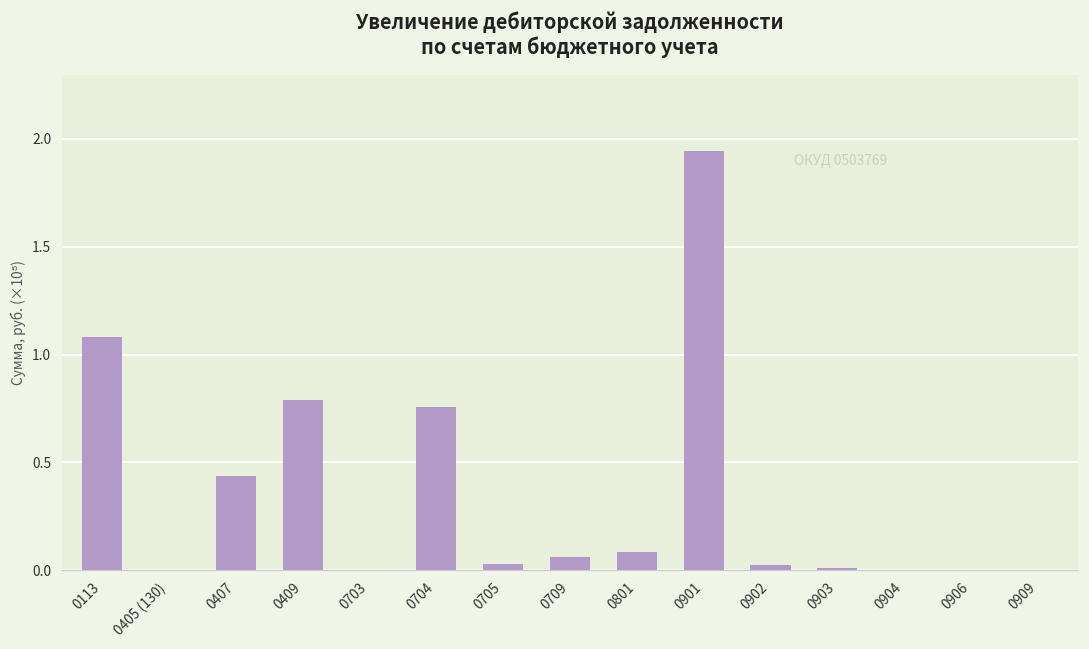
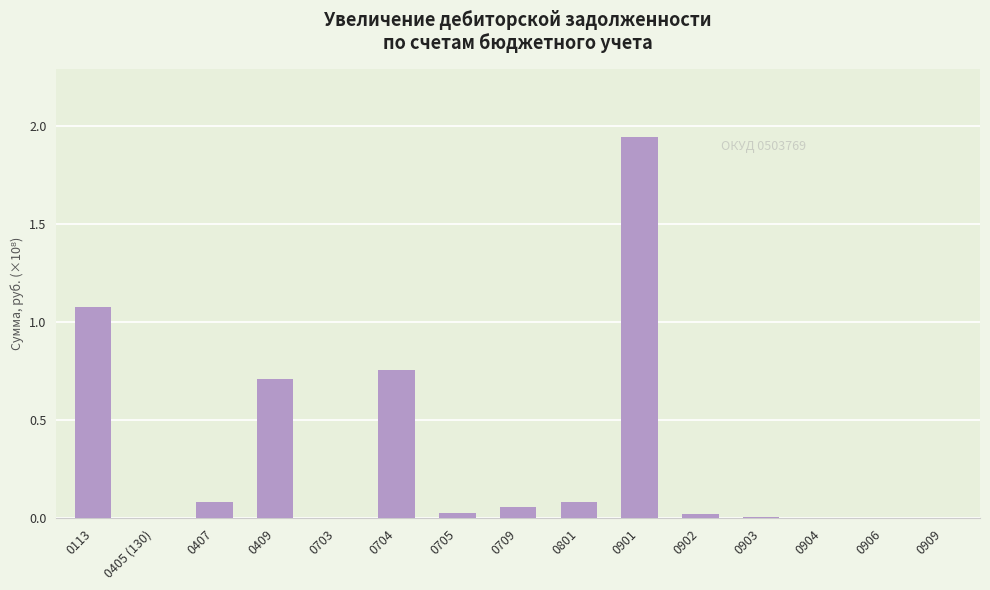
0407: 0.44 -> 0.08
0409: 0.79 -> 0.71
